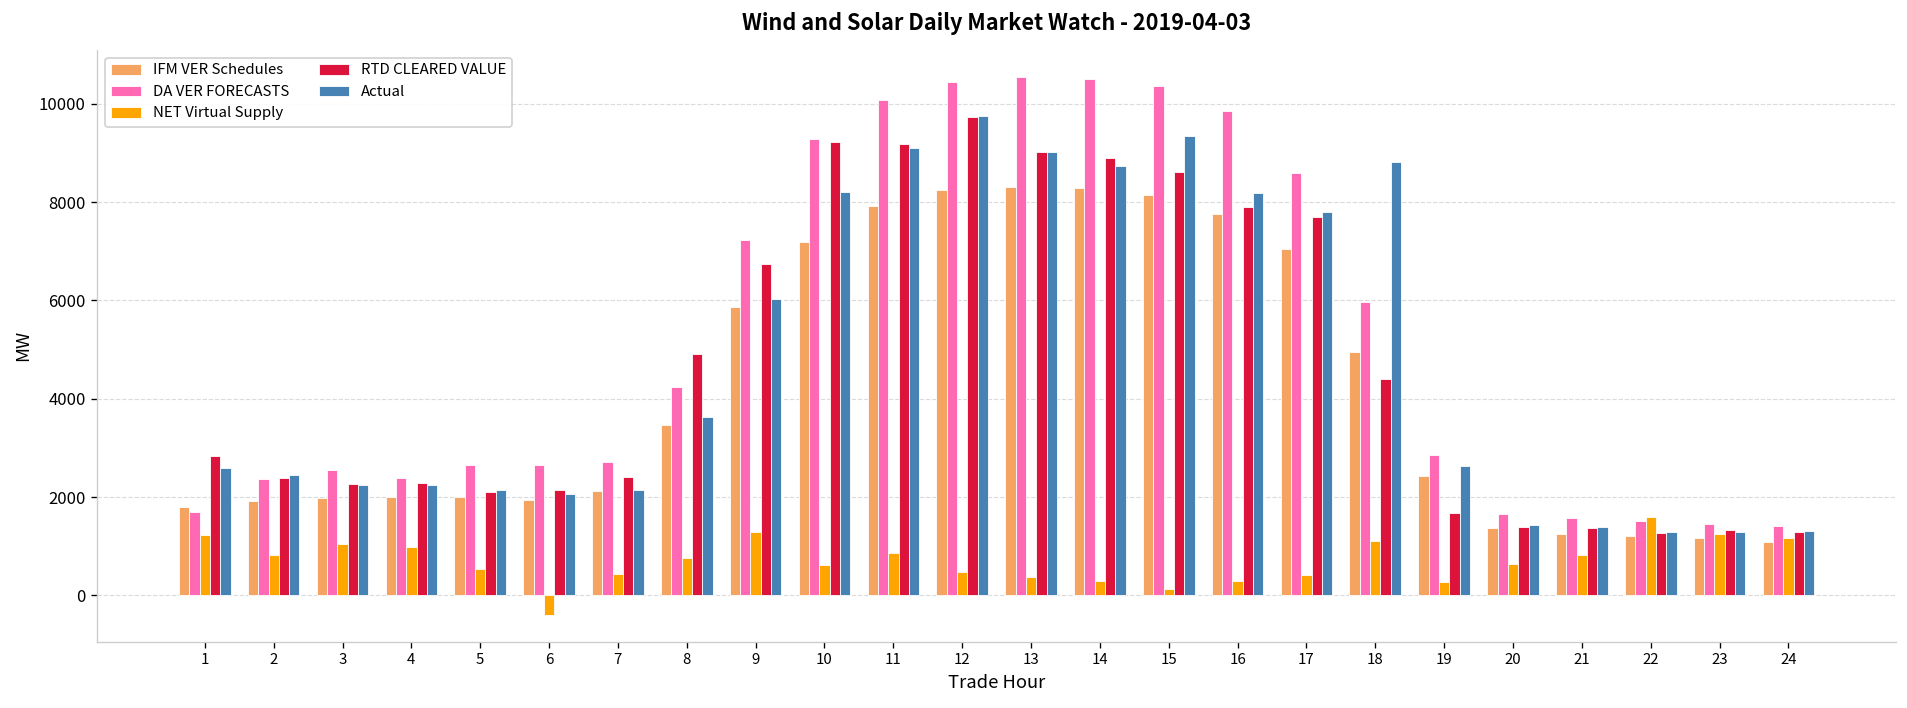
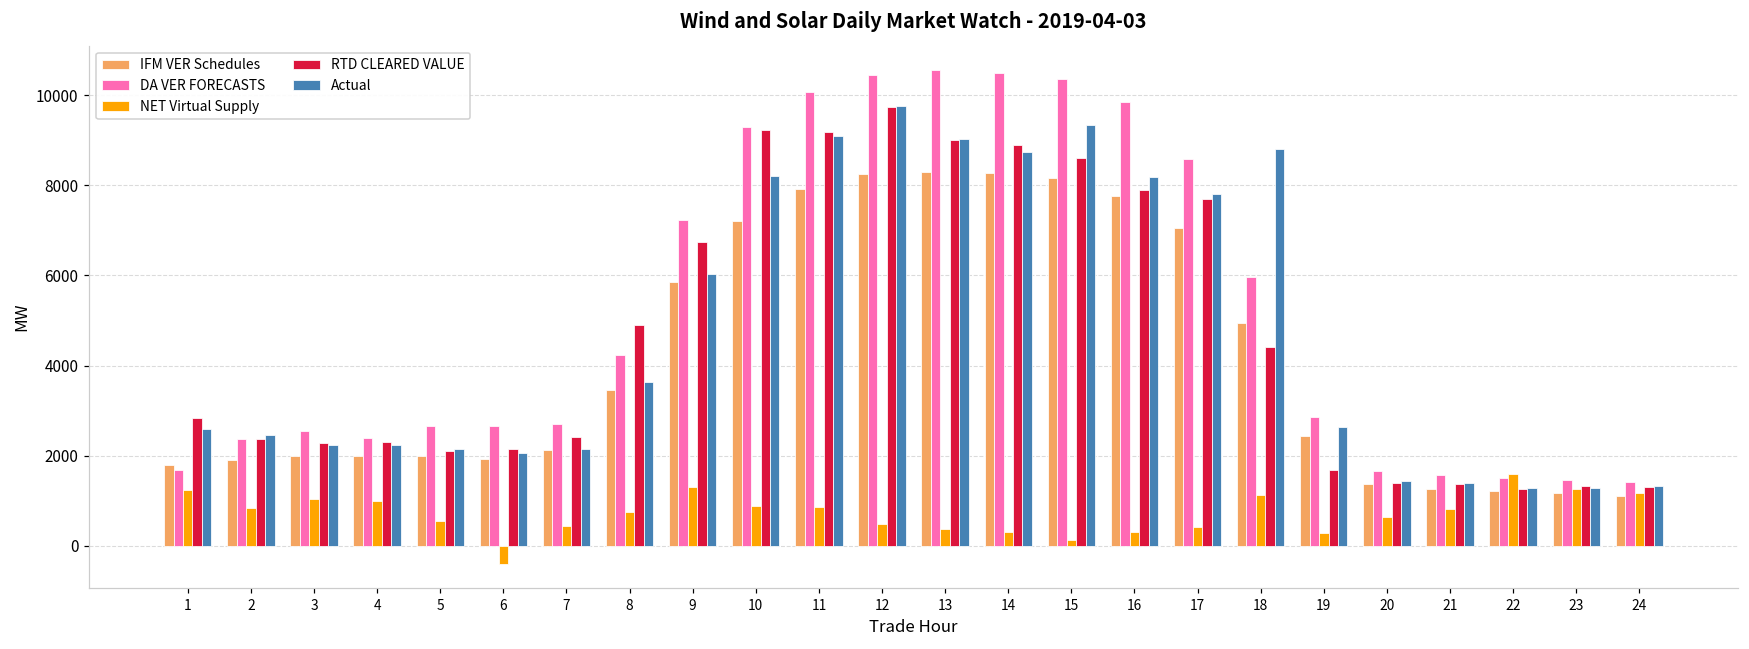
NET Virtual Supply, 10: 600 -> 900
